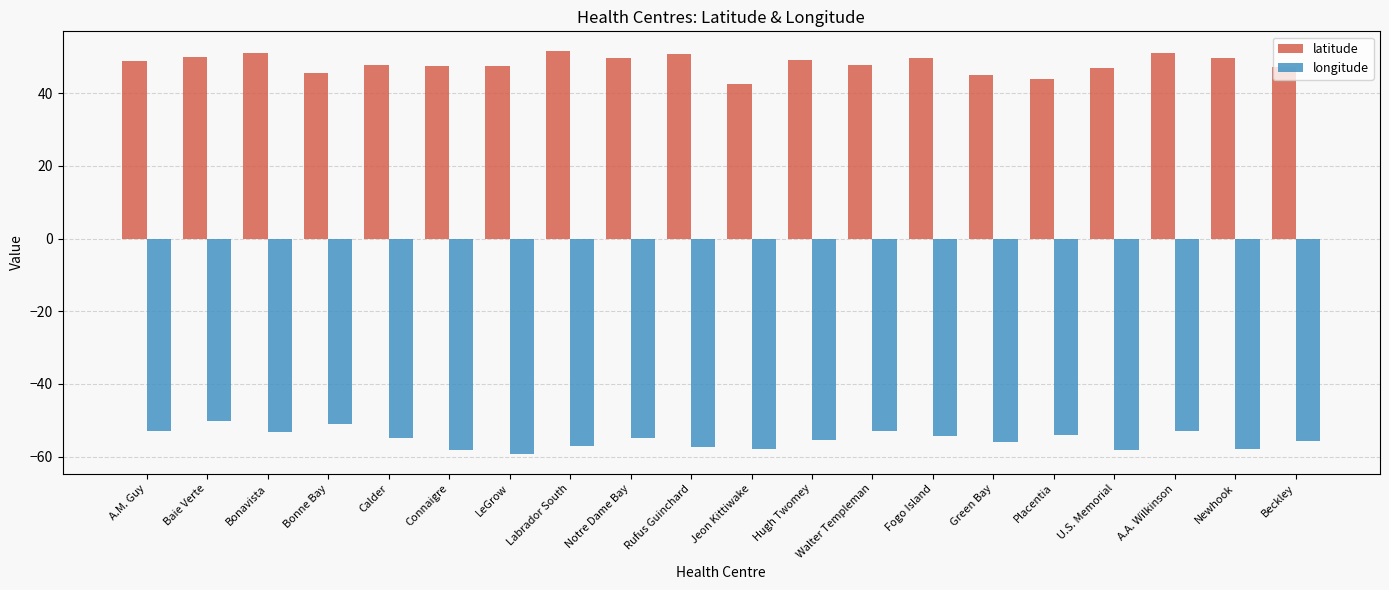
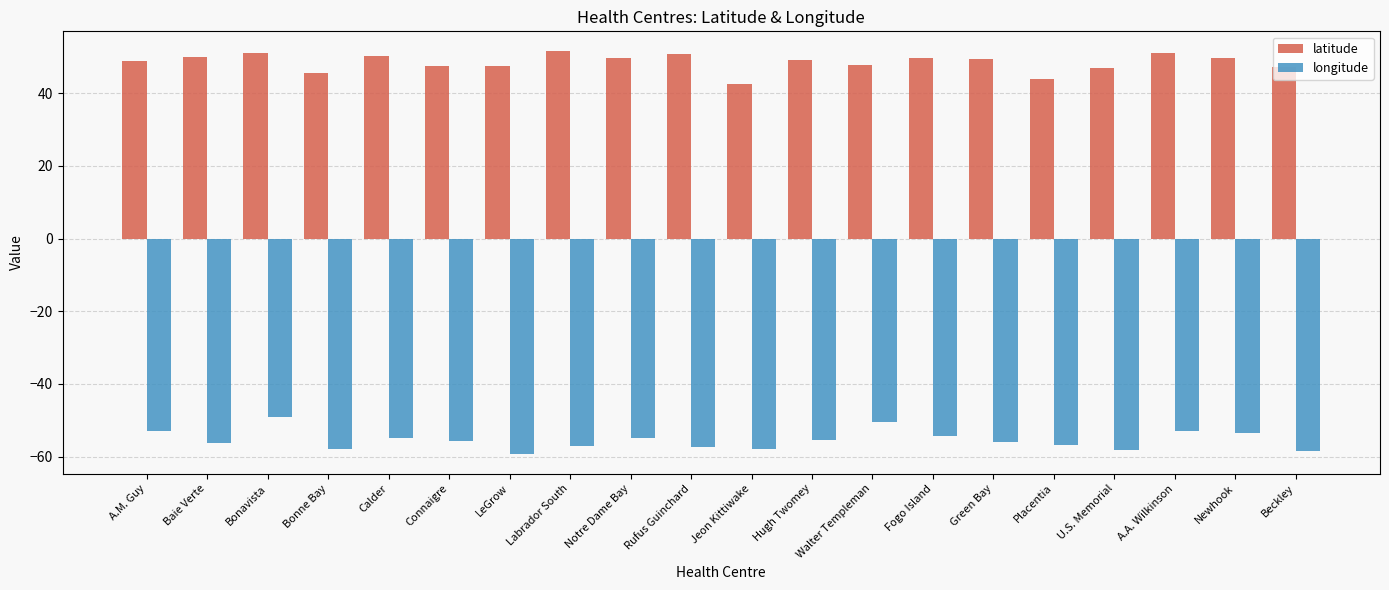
longitude, Baie Verte: -50 -> -56
longitude, Bonavista: -53 -> -49
longitude, Bonne Bay: -51 -> -58
latitude, Calder: 48 -> 50
longitude, Connaigre: -58 -> -56
longitude, Walter Templeman: -53 -> -50
latitude, Green Bay: 45 -> 50
longitude, Placentia: -54 -> -57
longitude, Newhook: -58 -> -54
longitude, Beckley: -56 -> -59
